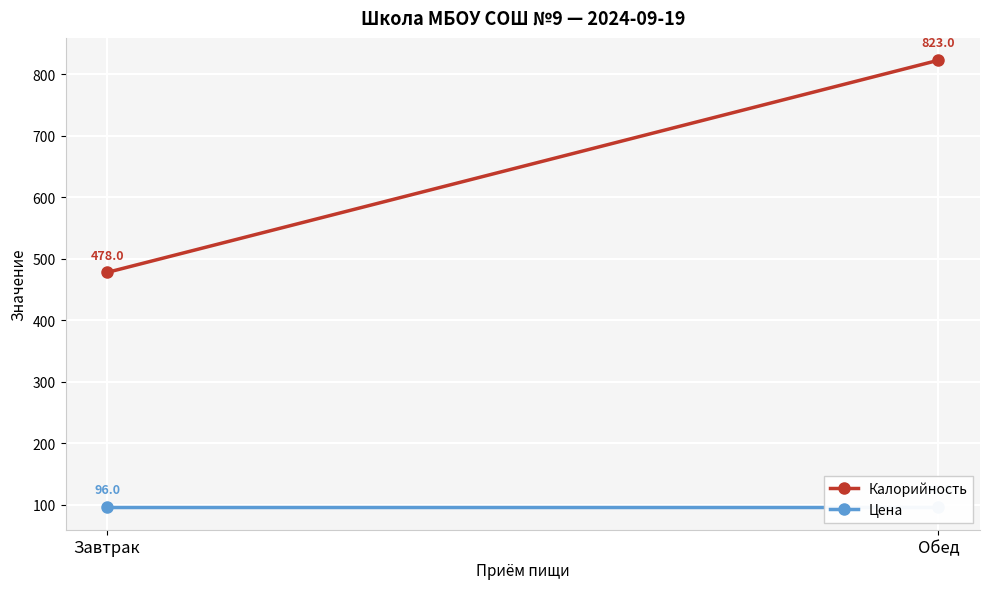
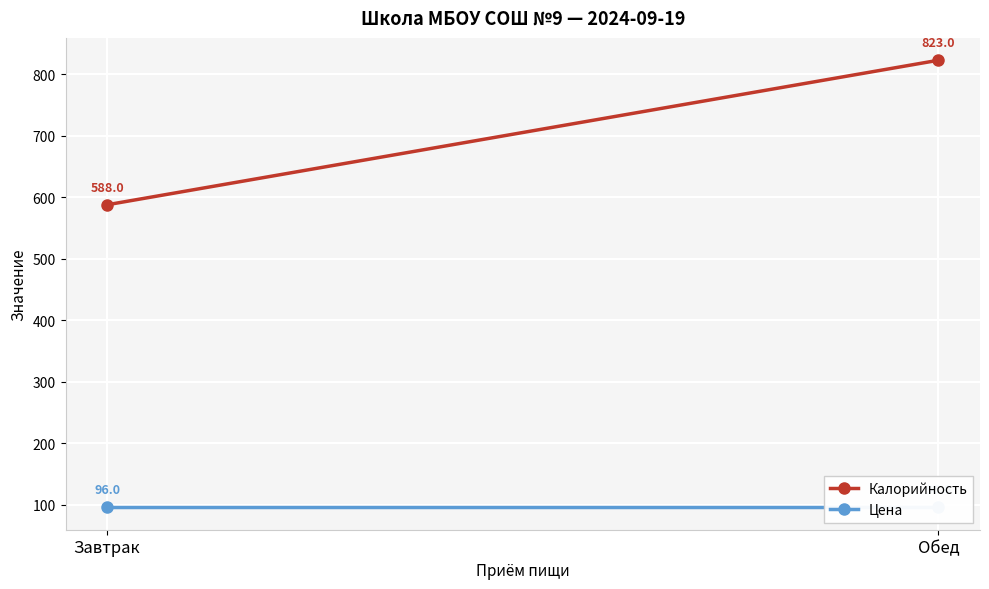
Калорийность, Завтрак: 478.0 -> 588.0
